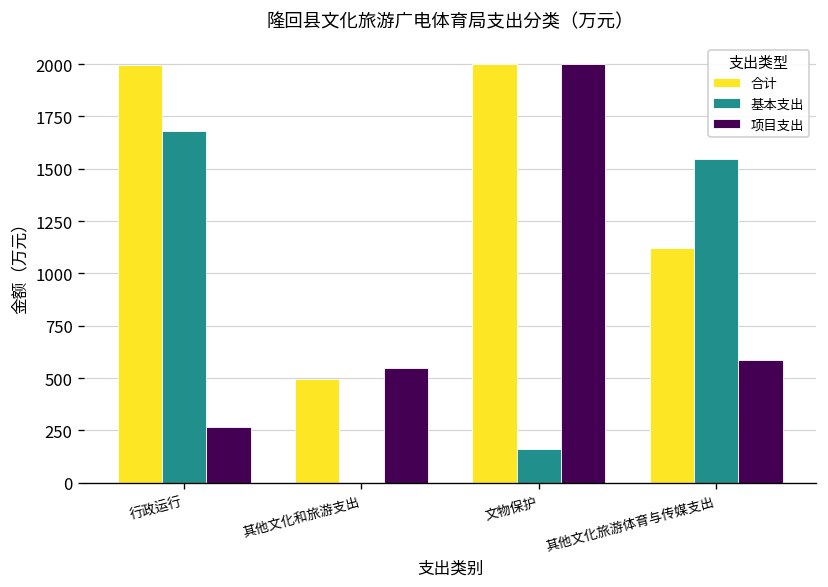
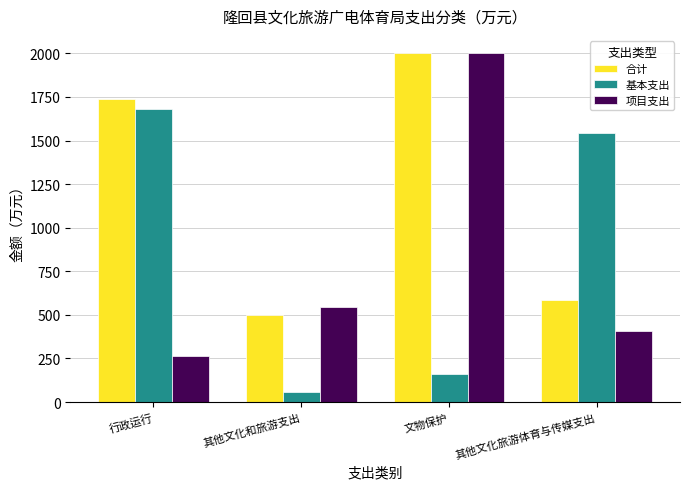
合计, 行政运行: 2000 -> 1740
基本支出, 其他文化和旅游支出: 0 -> 60
合计, 其他文化旅游体育与传媒支出: 1120 -> 590
项目支出, 其他文化旅游体育与传媒支出: 590 -> 410
